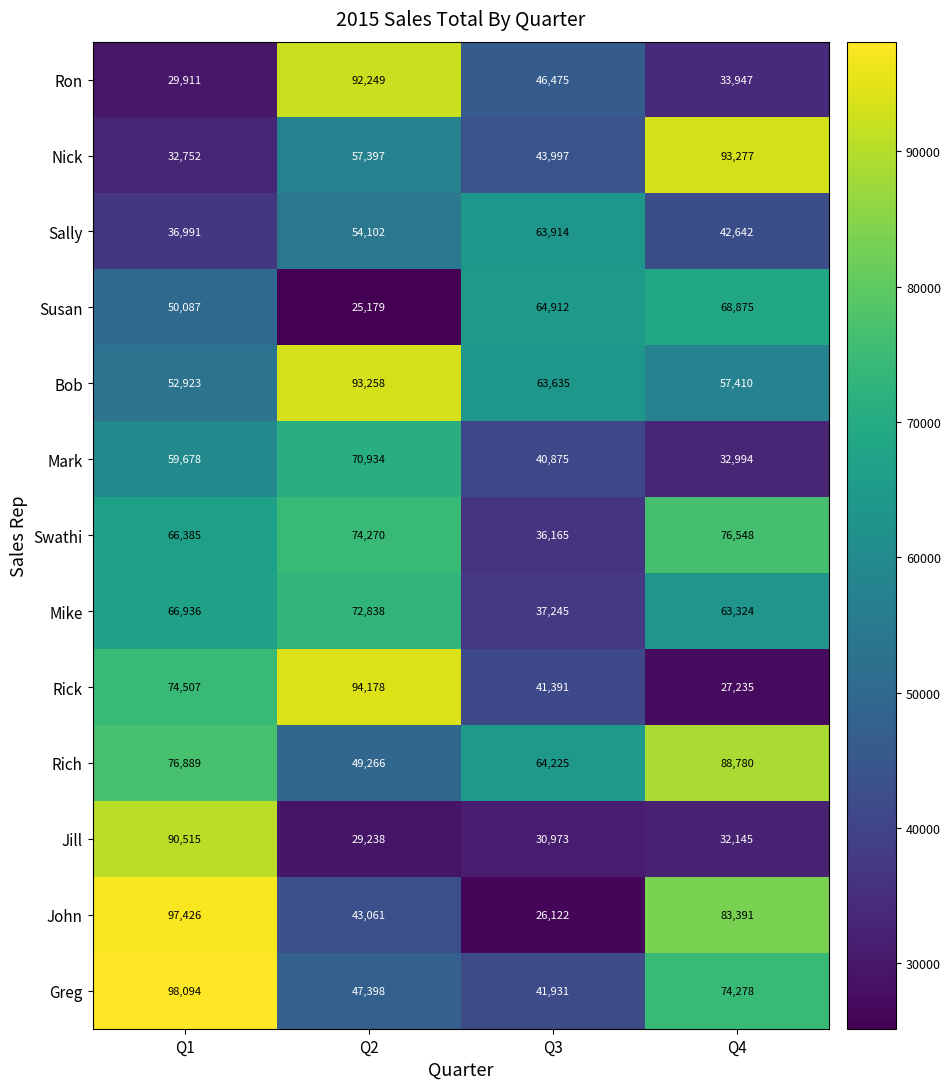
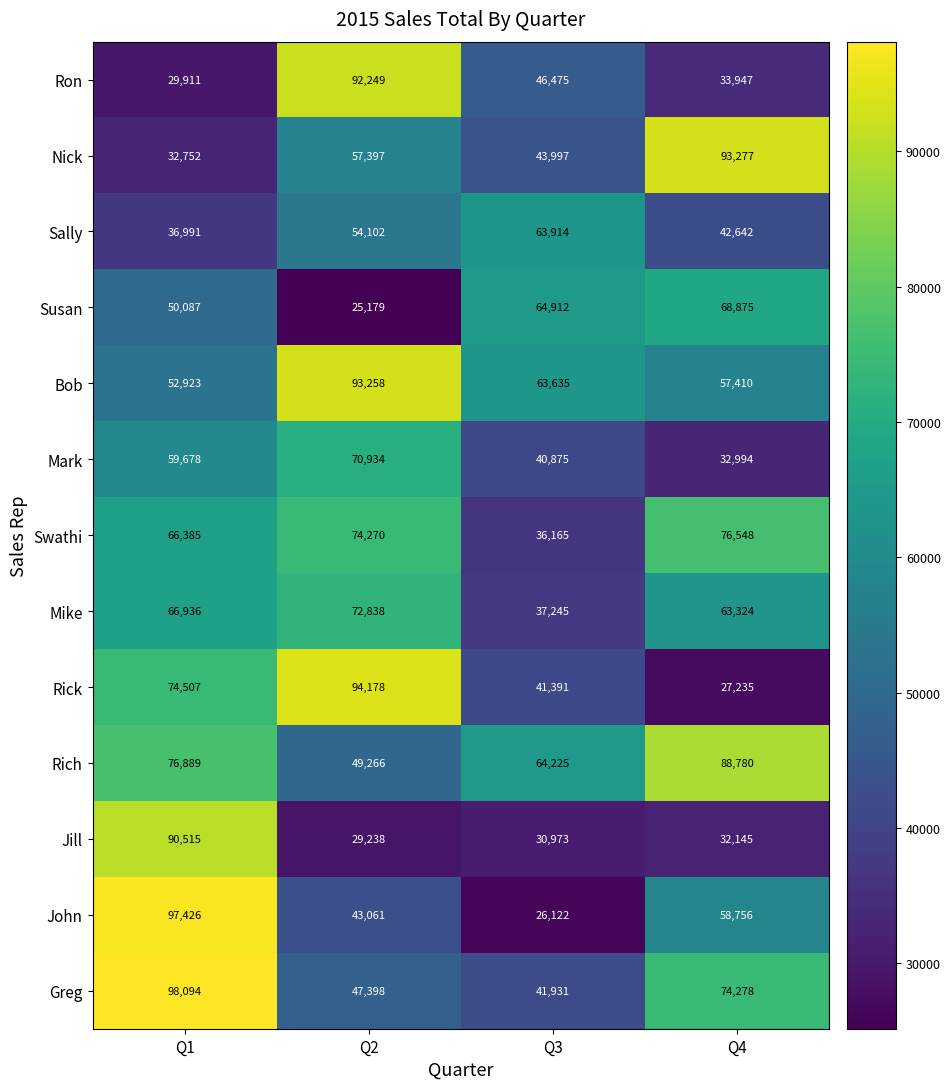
John, Q4: 83,391 -> 58,756
